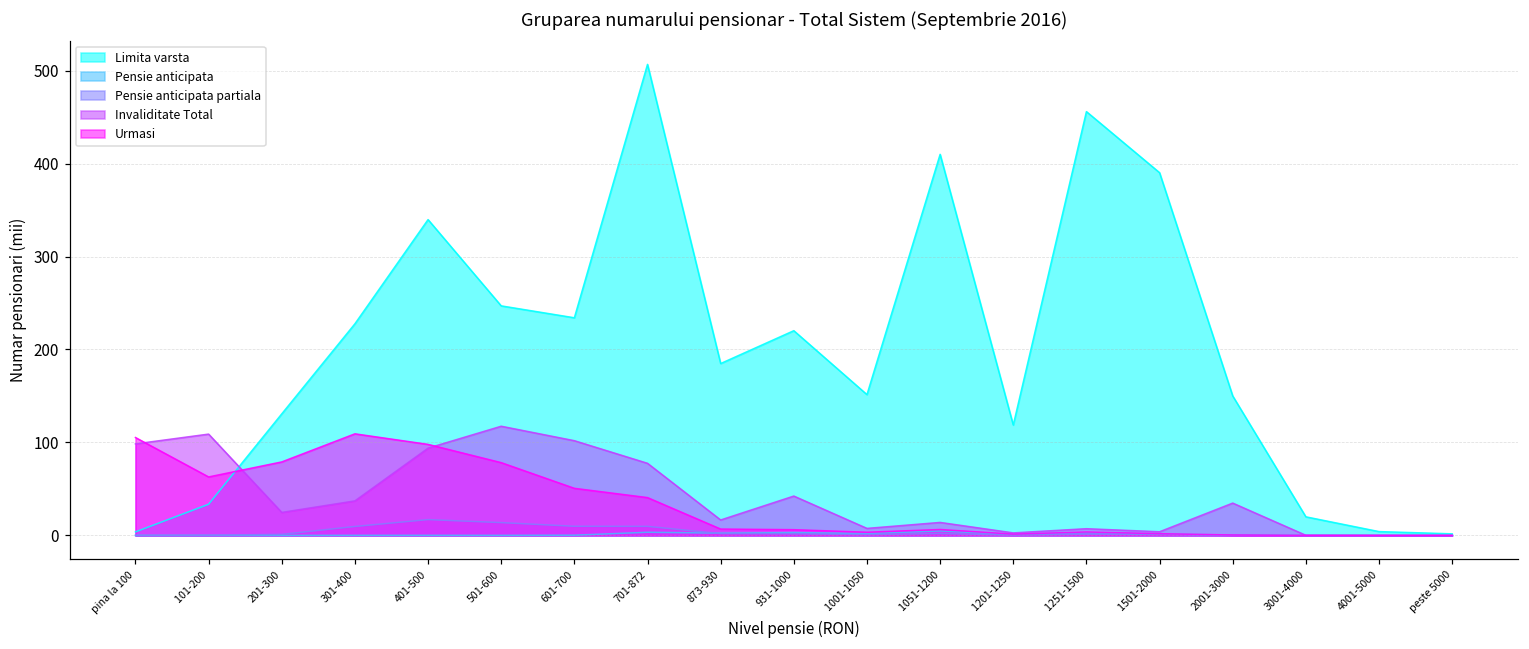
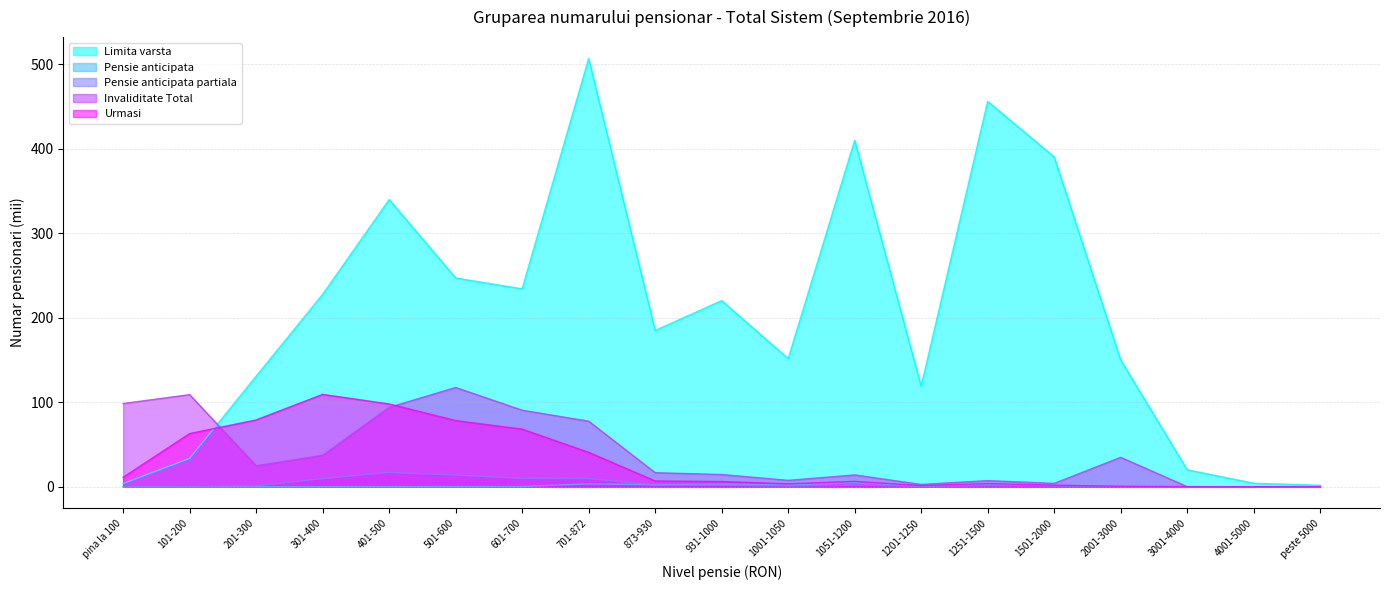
Urmasi, pina la 100: 110 -> 10
Invaliditate Total, 601-700: 100 -> 90
Urmasi, 601-700: 50 -> 70
Invaliditate Total, 931-1000: 40 -> 10
